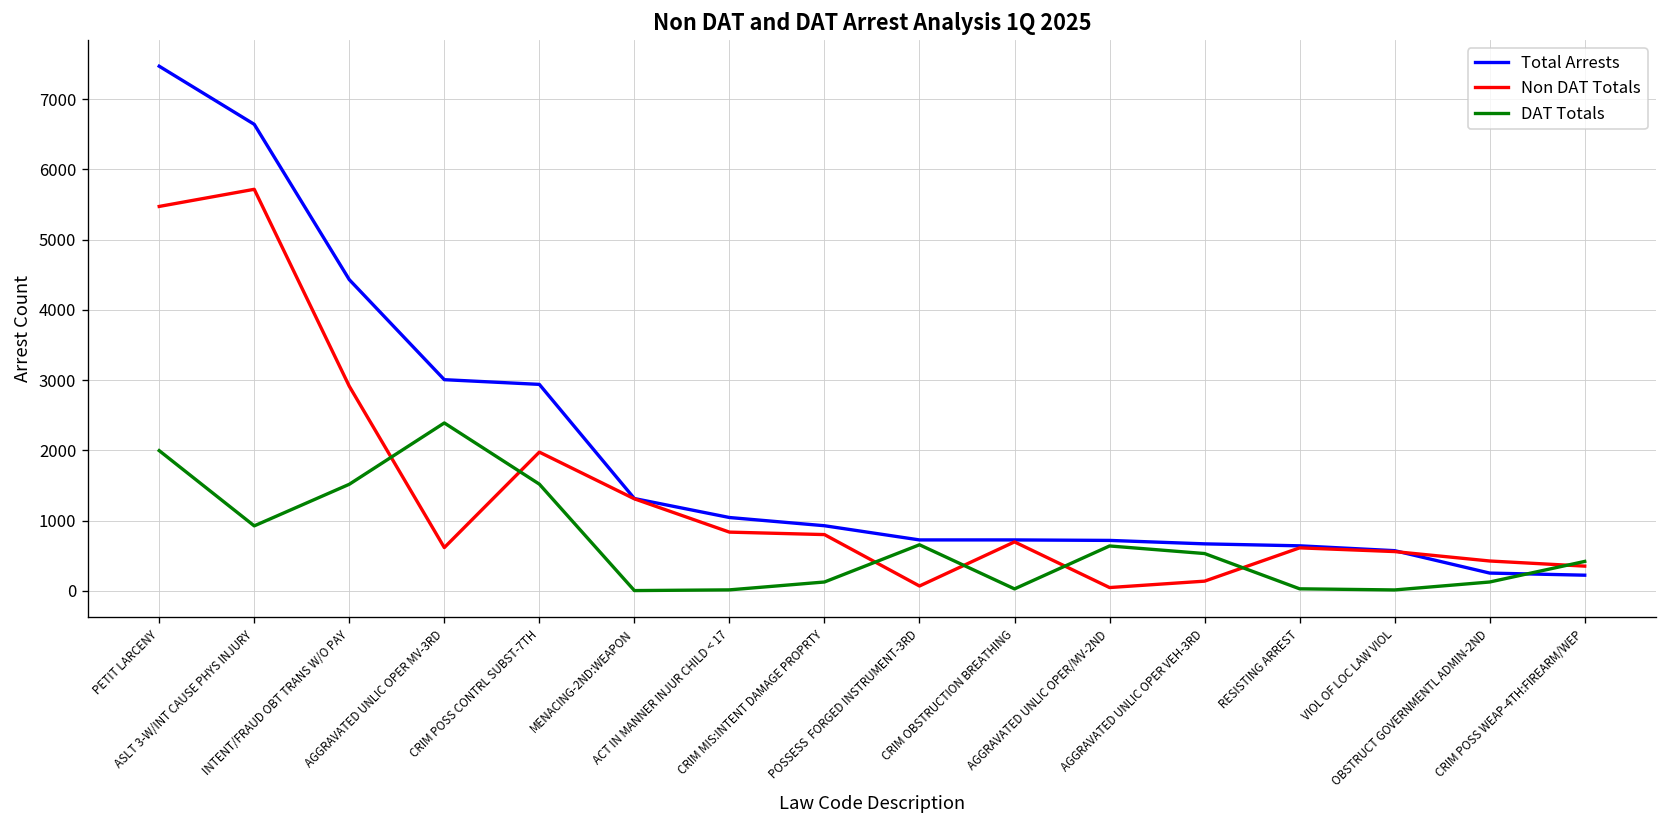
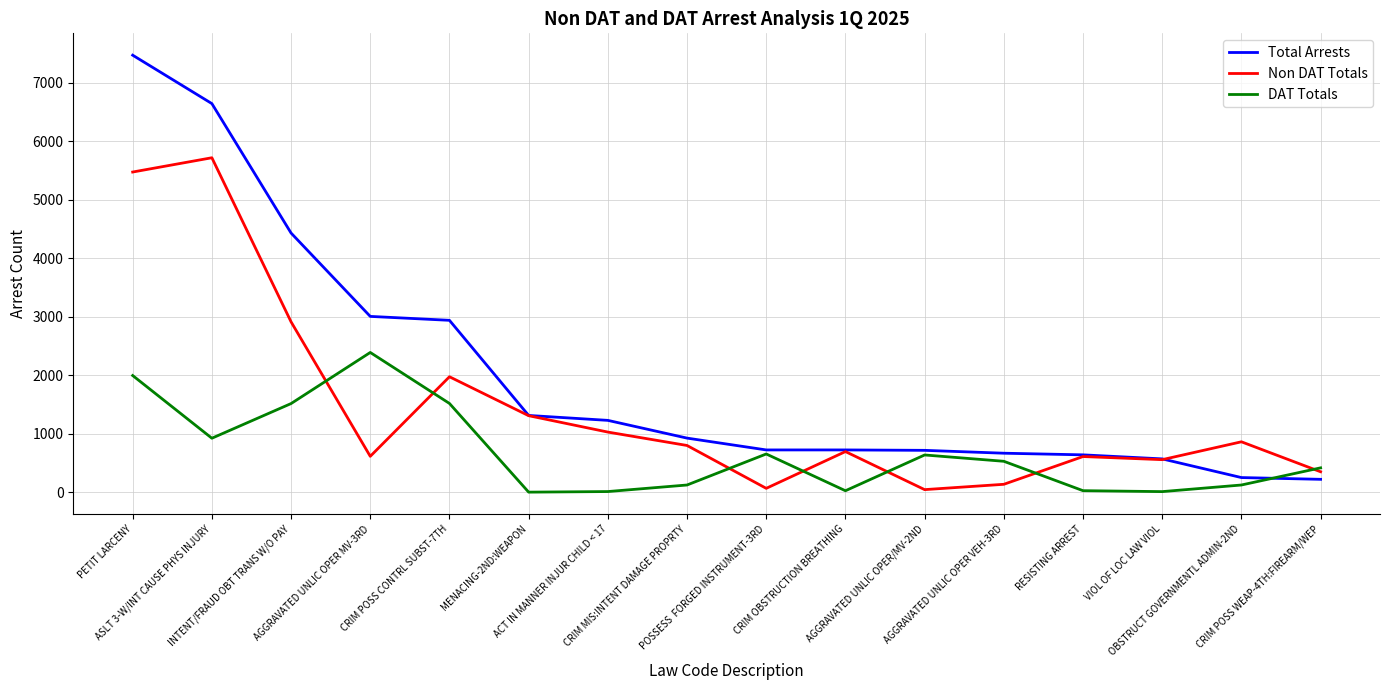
Total Arrests, ACT IN MANNER INJUR CHILD < 17: 1000 -> 1200
Non DAT Totals, ACT IN MANNER INJUR CHILD < 17: 800 -> 1000
Non DAT Totals, OBSTRUCT GOVERNMENTL ADMIN-2ND: 400 -> 900
